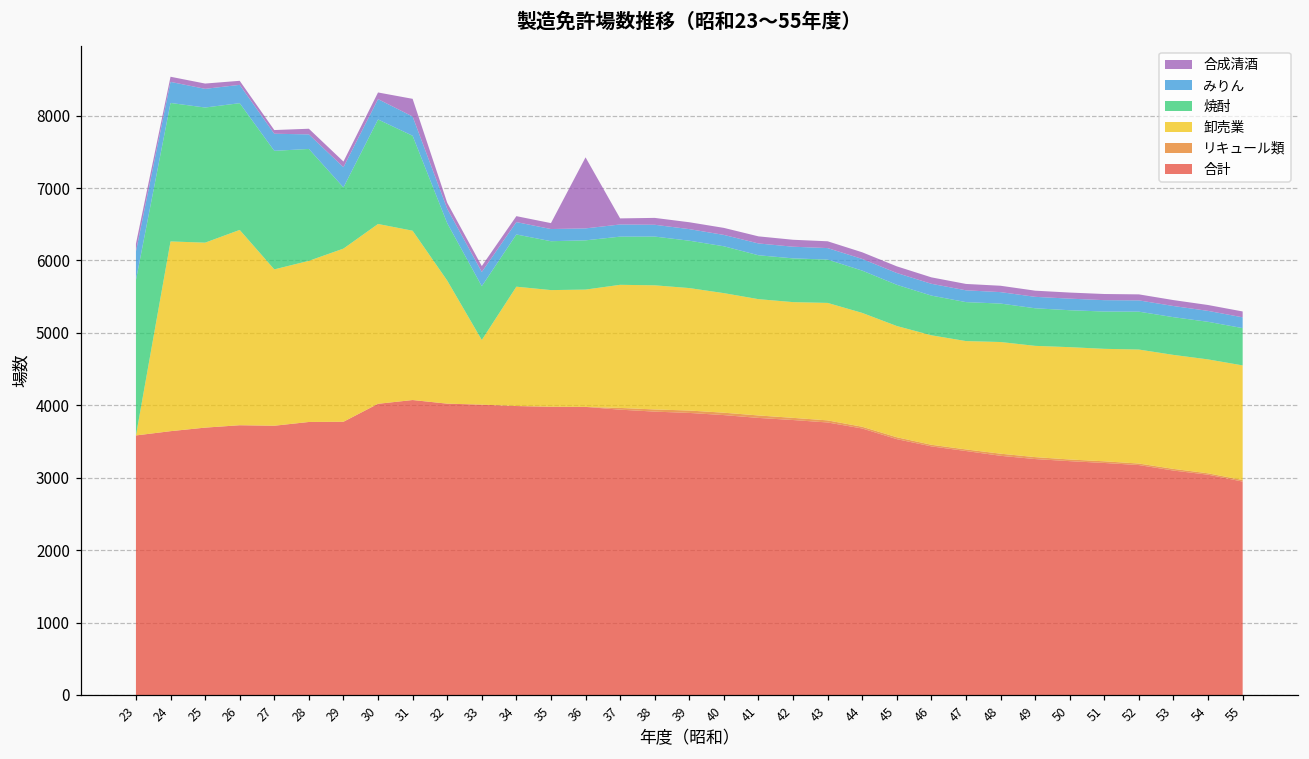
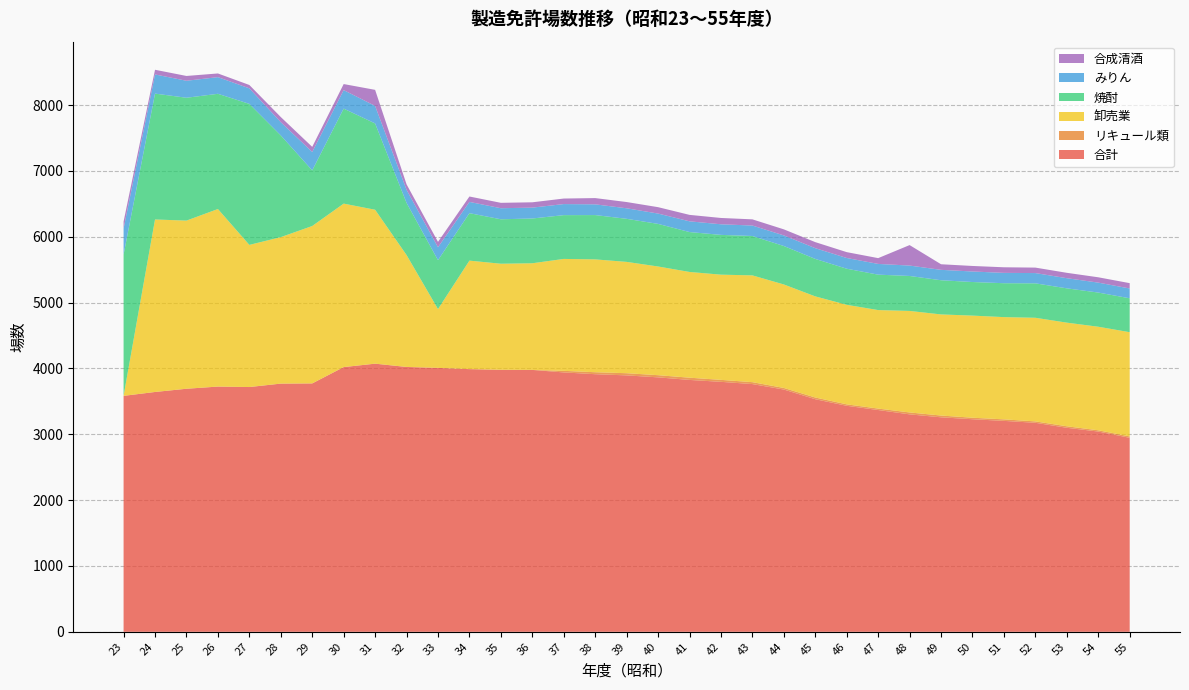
焼酎, 27: 1600 -> 2100
合成清酒, 36: 1000 -> 100
合成清酒, 48: 100 -> 300
